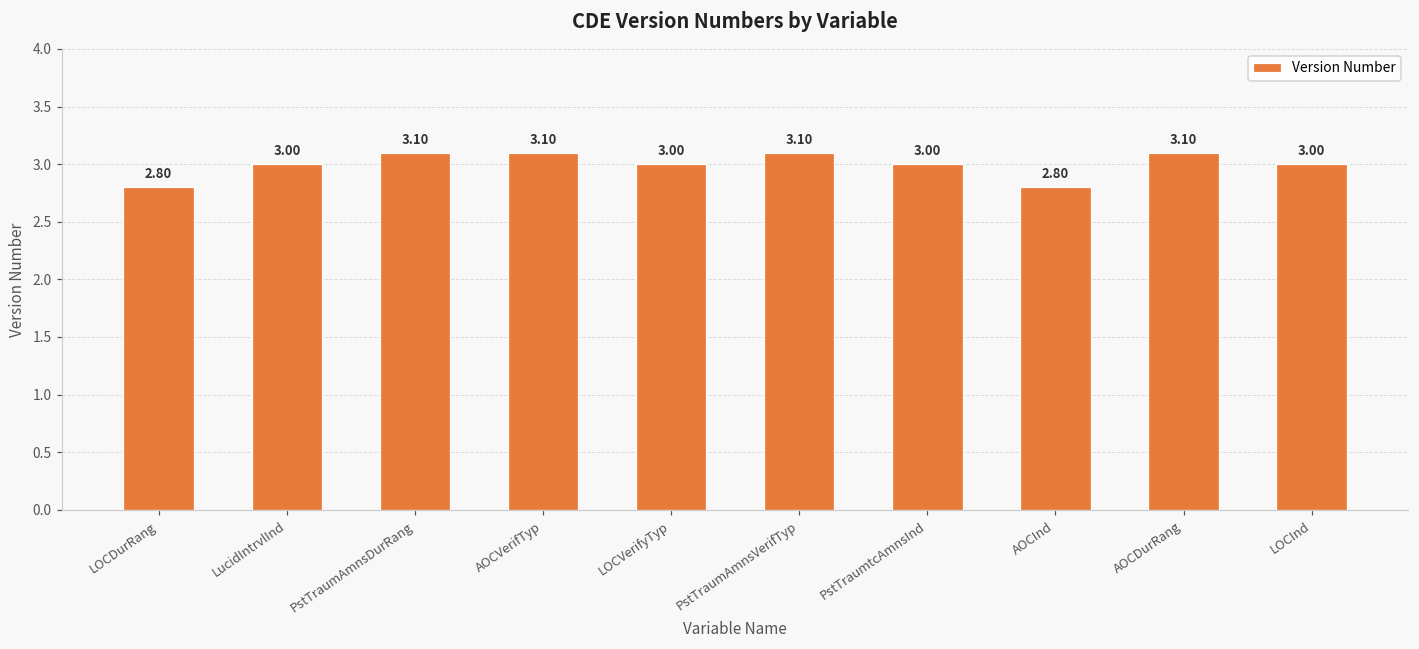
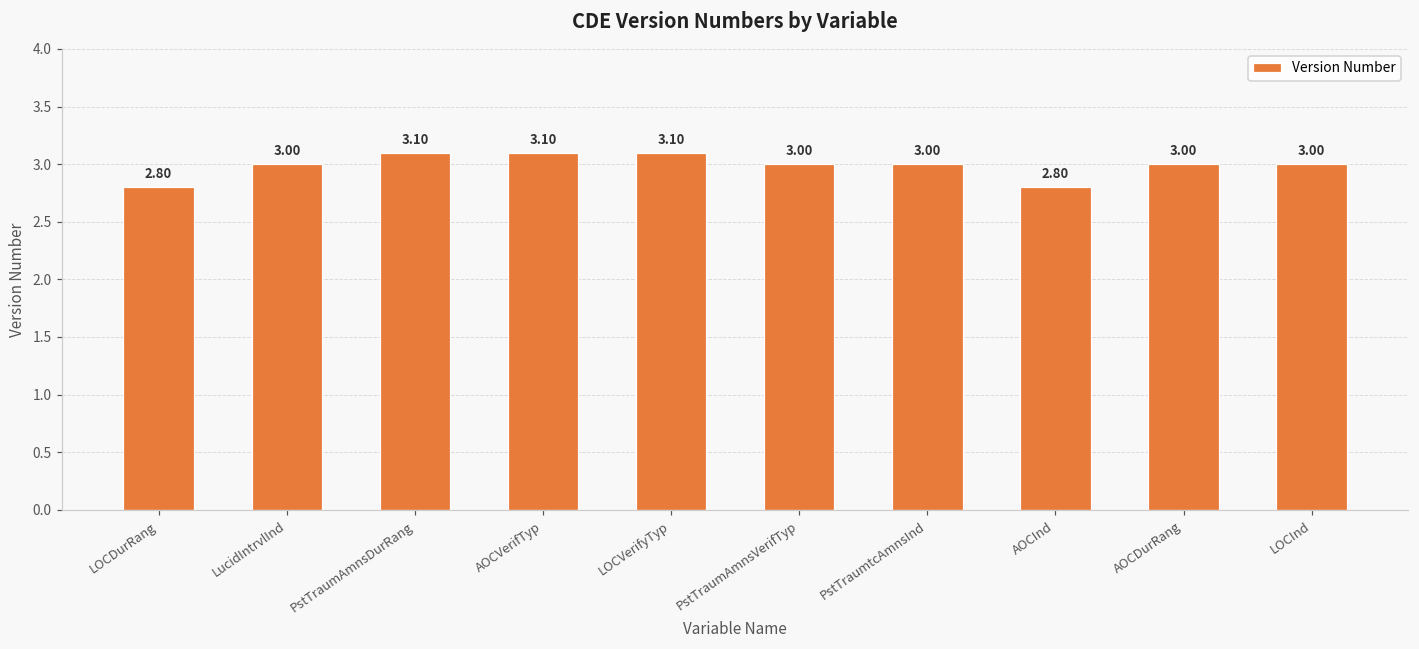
LOCVerifyTyp: 3.00 -> 3.10
PstTraumAmnsVerifTyp: 3.10 -> 3.00
AOCDurRang: 3.10 -> 3.00
